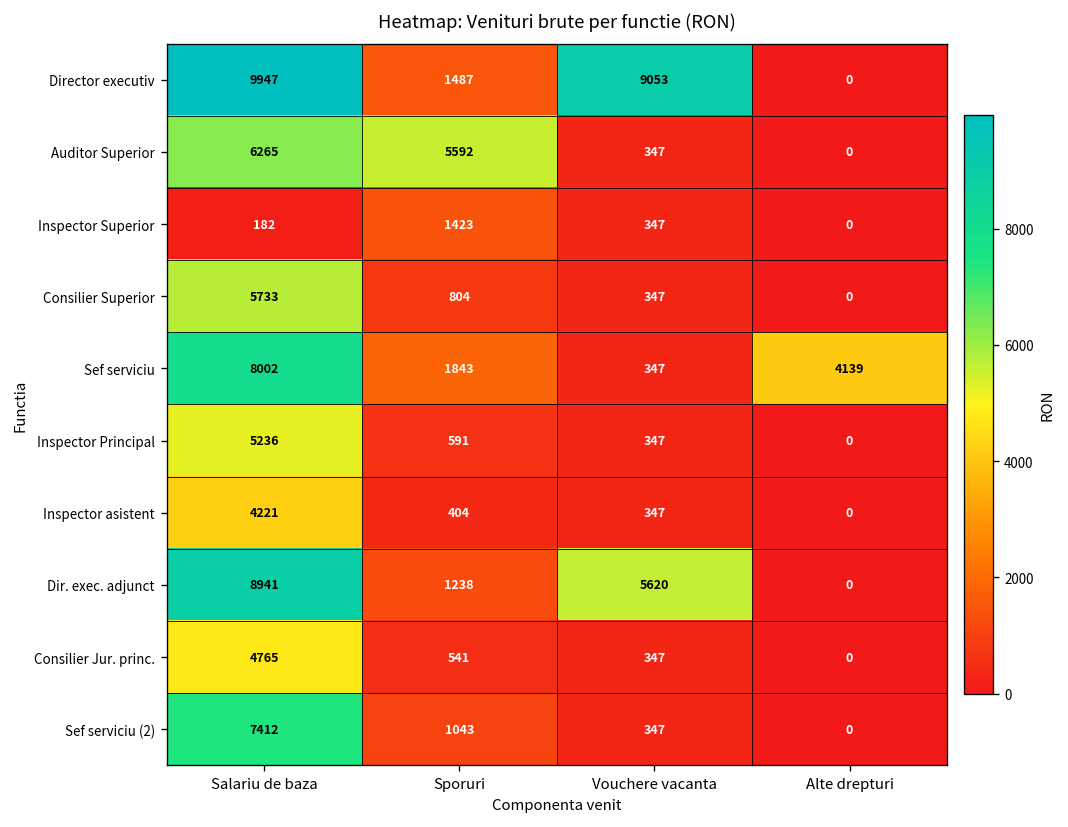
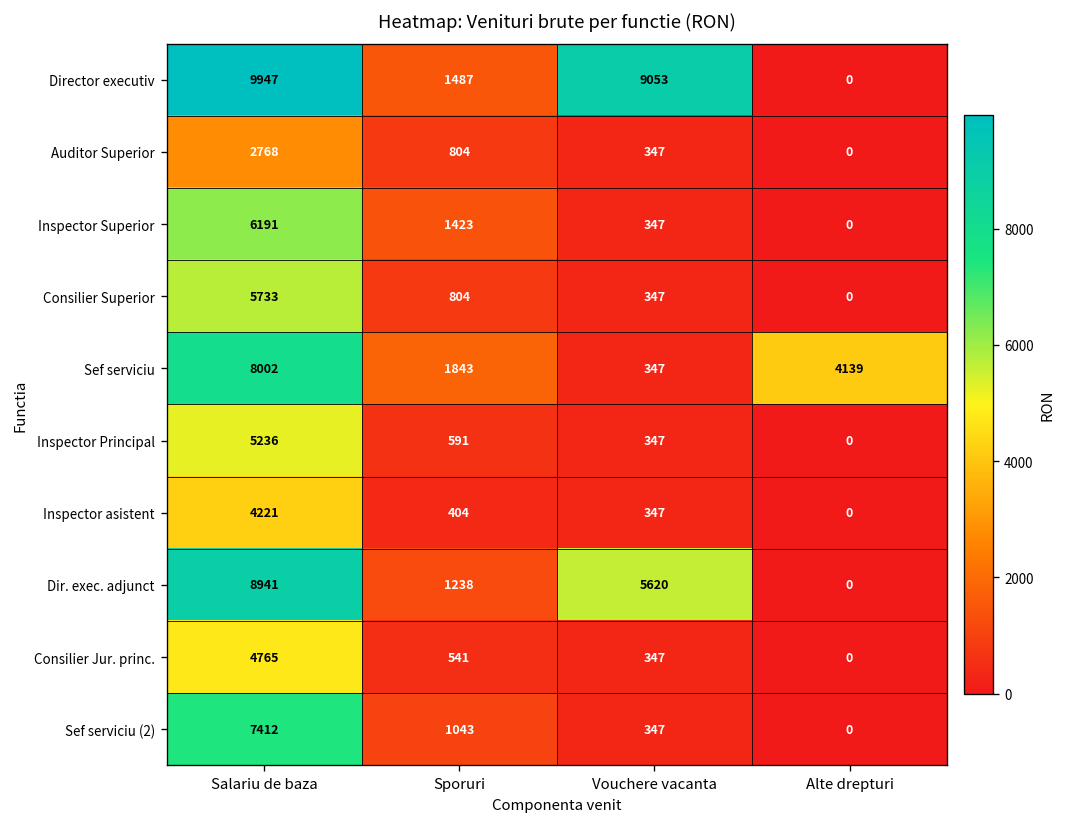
Auditor Superior, Salariu de baza: 6265 -> 2768
Auditor Superior, Sporuri: 5592 -> 804
Inspector Superior, Salariu de baza: 182 -> 6191
